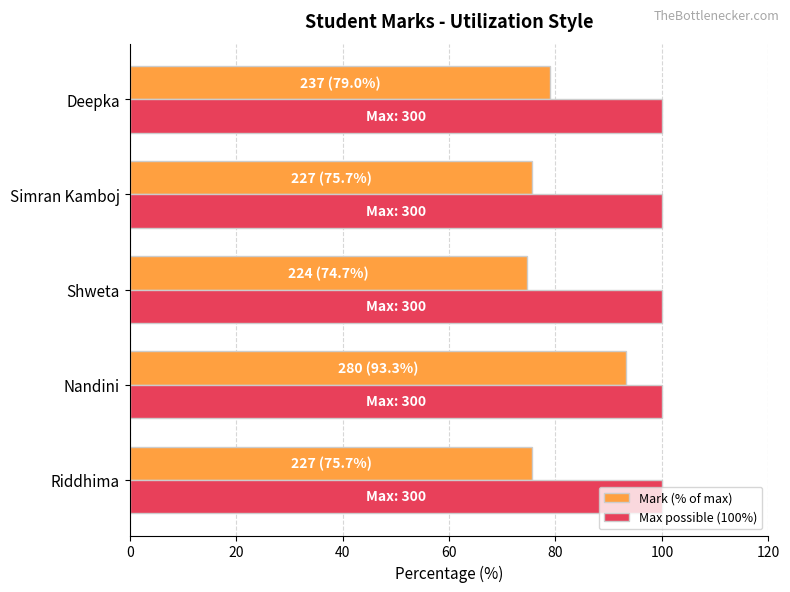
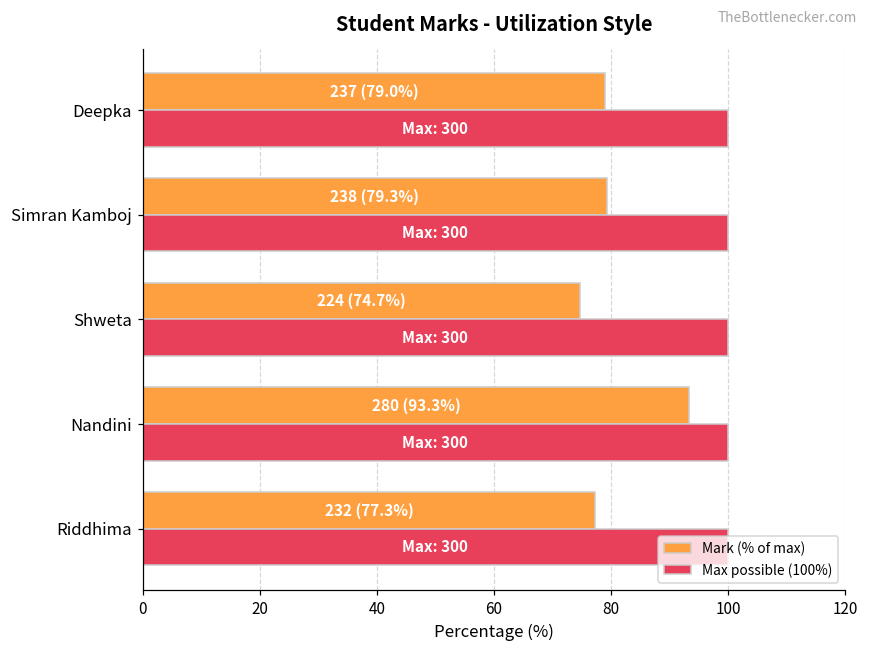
Mark (% of max), Simran Kamboj: 227 (75.7%) -> 238 (79.3%)
Mark (% of max), Riddhima: 227 (75.7%) -> 232 (77.3%)
